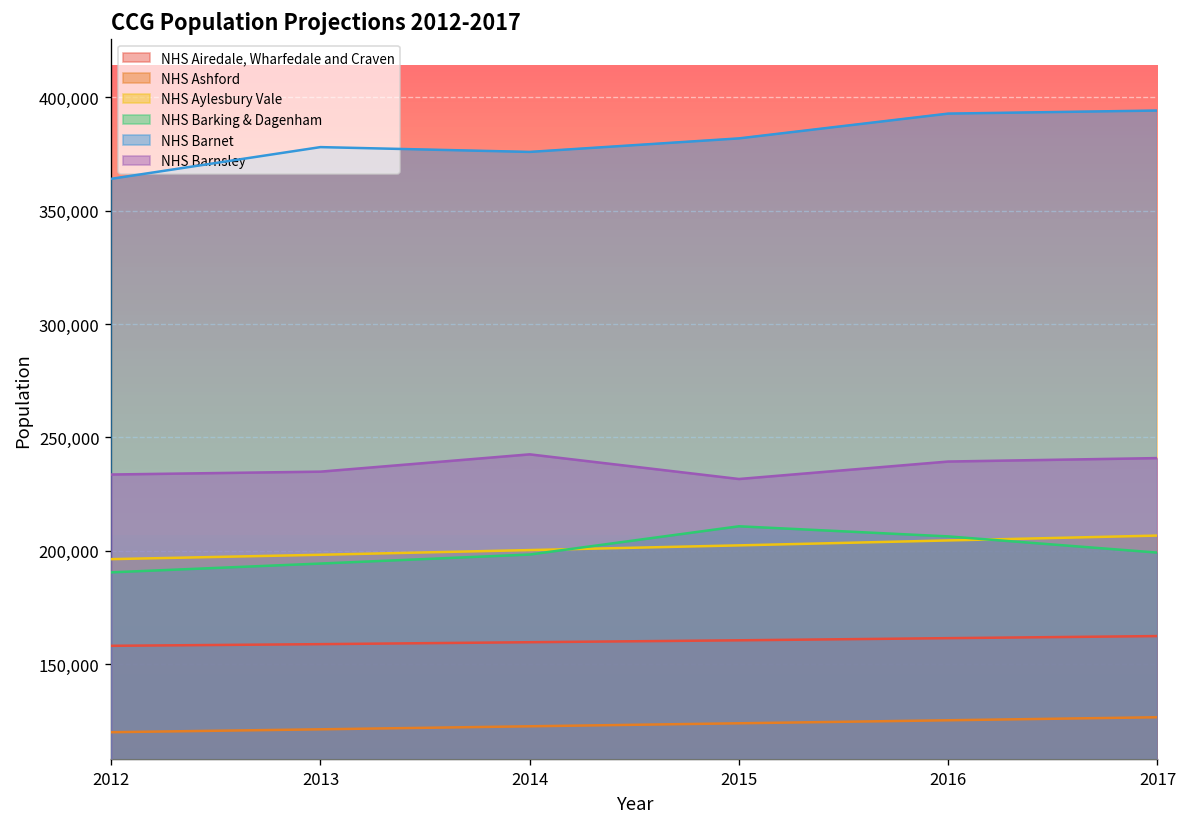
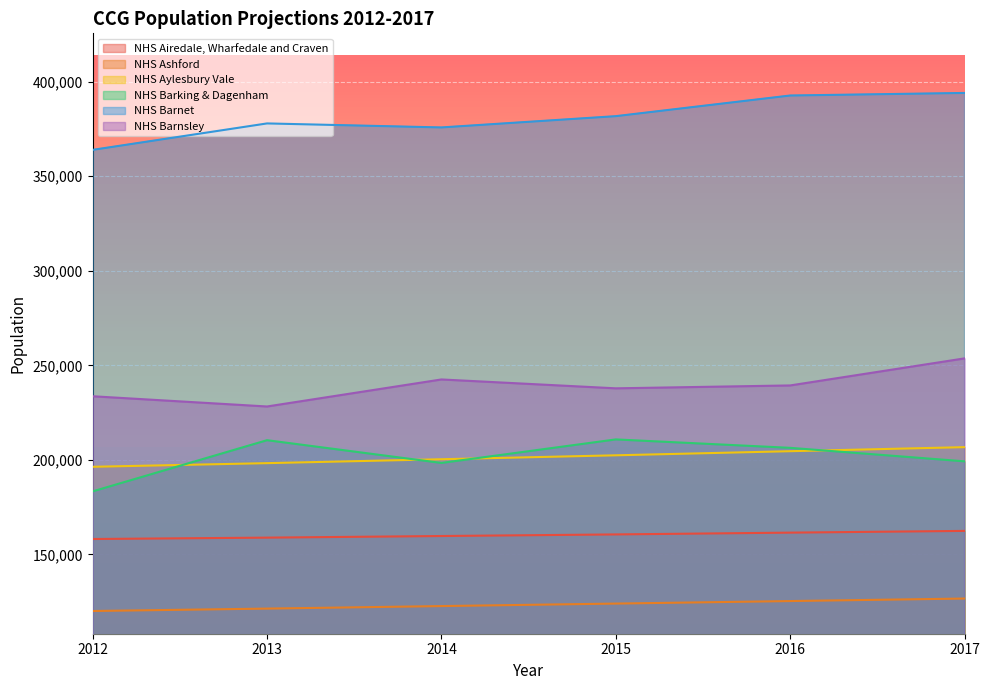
NHS Barking & Dagenham, 2012: 191,000 -> 183,000
NHS Barking & Dagenham, 2013: 194,000 -> 210,000
NHS Barnsley, 2013: 235,000 -> 228,000
NHS Barnsley, 2015: 232,000 -> 238,000
NHS Barnsley, 2017: 241,000 -> 254,000
